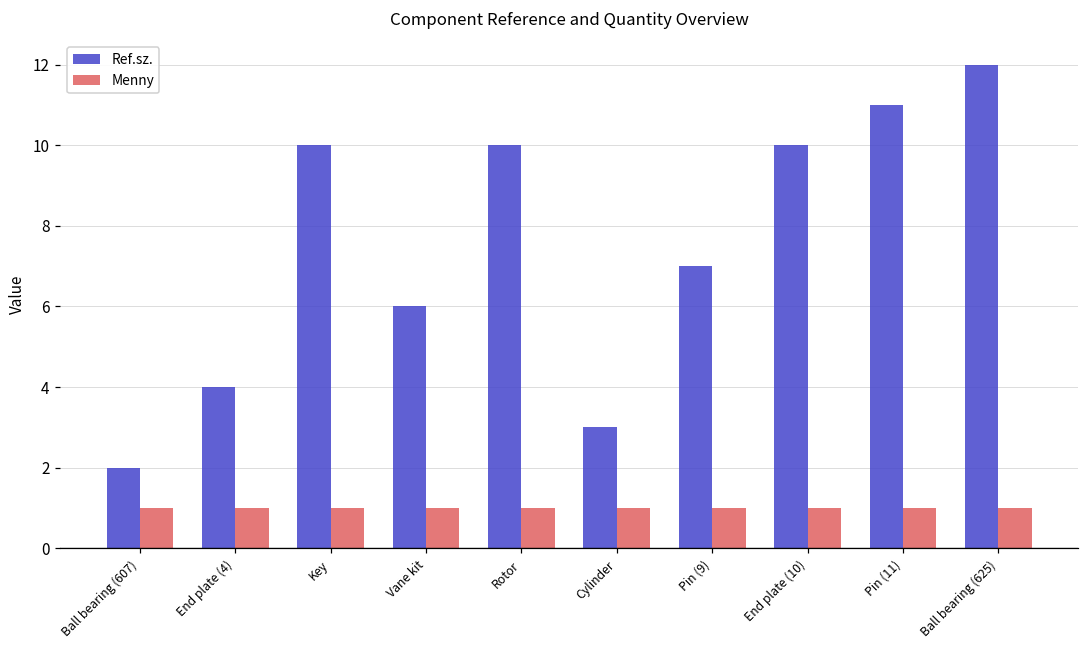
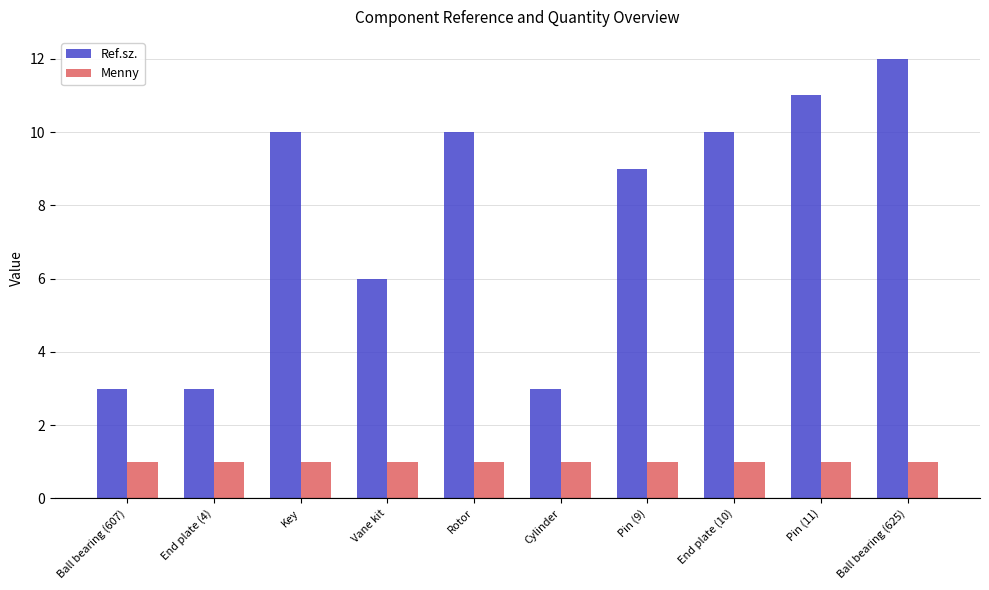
Ref.sz., Ball bearing (607): 2 -> 3
Ref.sz., End plate (4): 4 -> 3
Ref.sz., Pin (9): 7 -> 9
